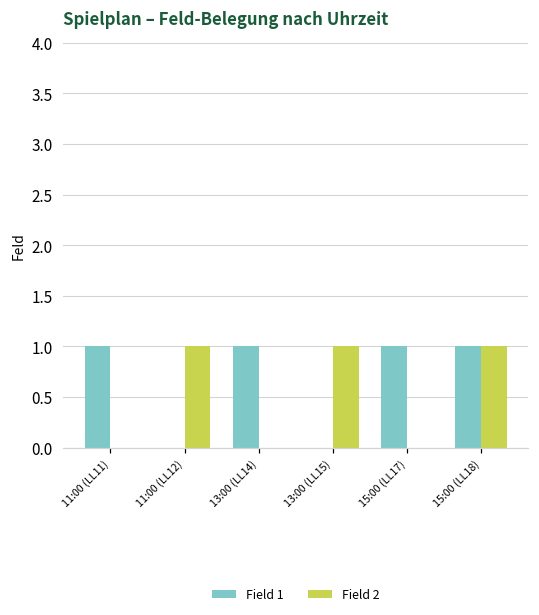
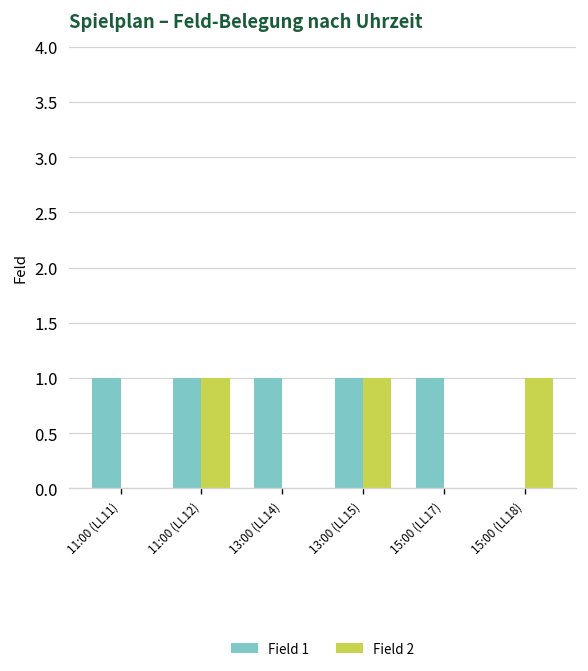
Field 1, 11:00 (LL12): 0 -> 1
Field 1, 13:00 (LL15): 0 -> 1
Field 1, 15:00 (LL18): 1 -> 0
